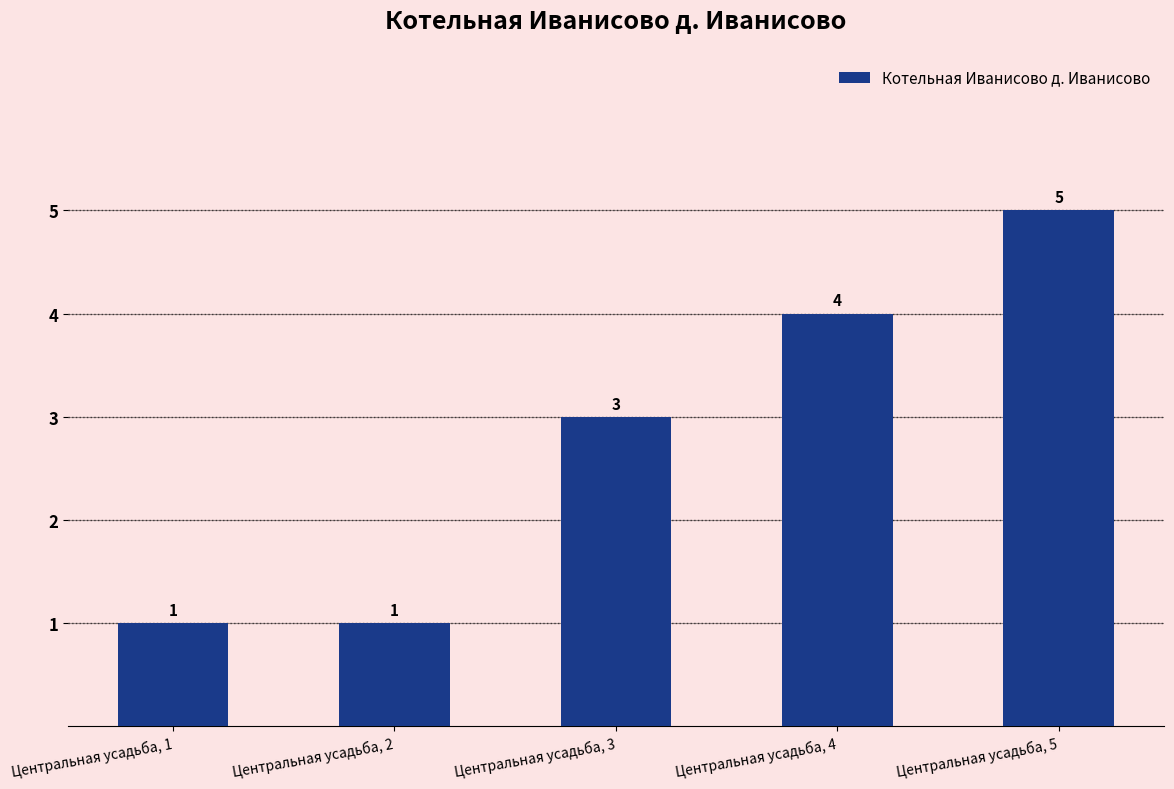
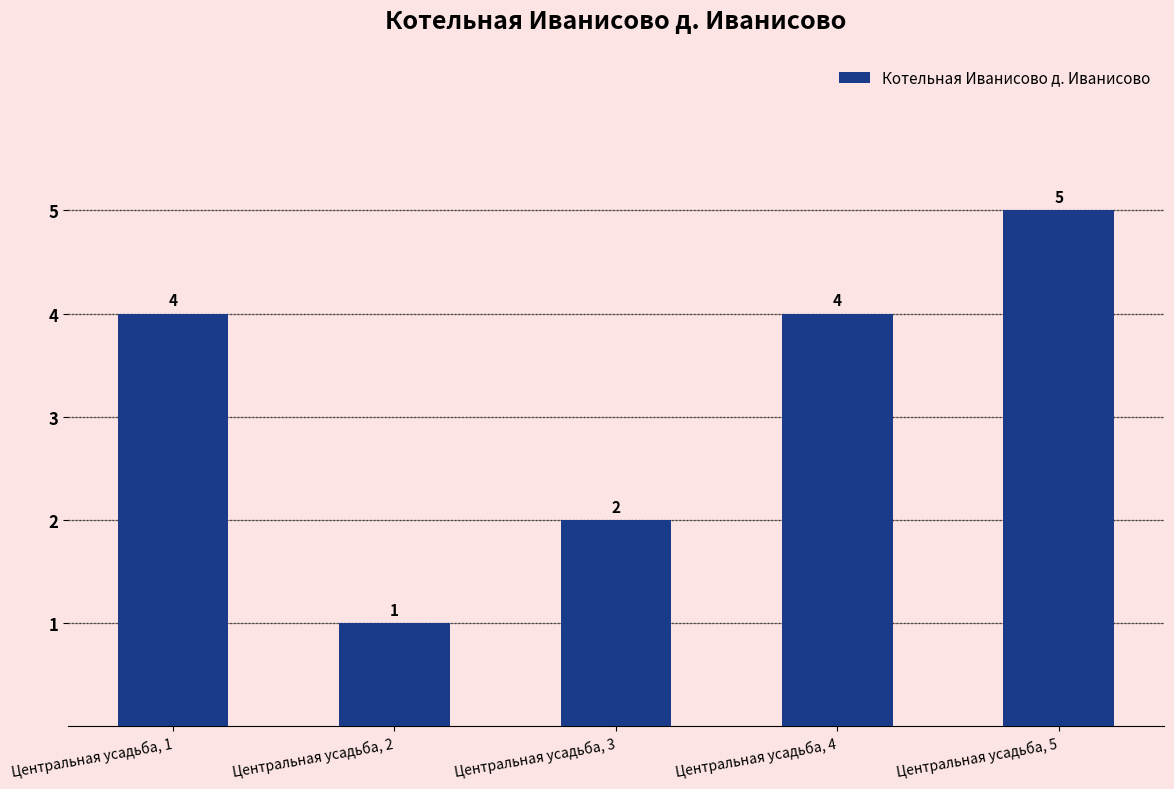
Центральная усадьба, 1: 1 -> 4
Центральная усадьба, 3: 3 -> 2
